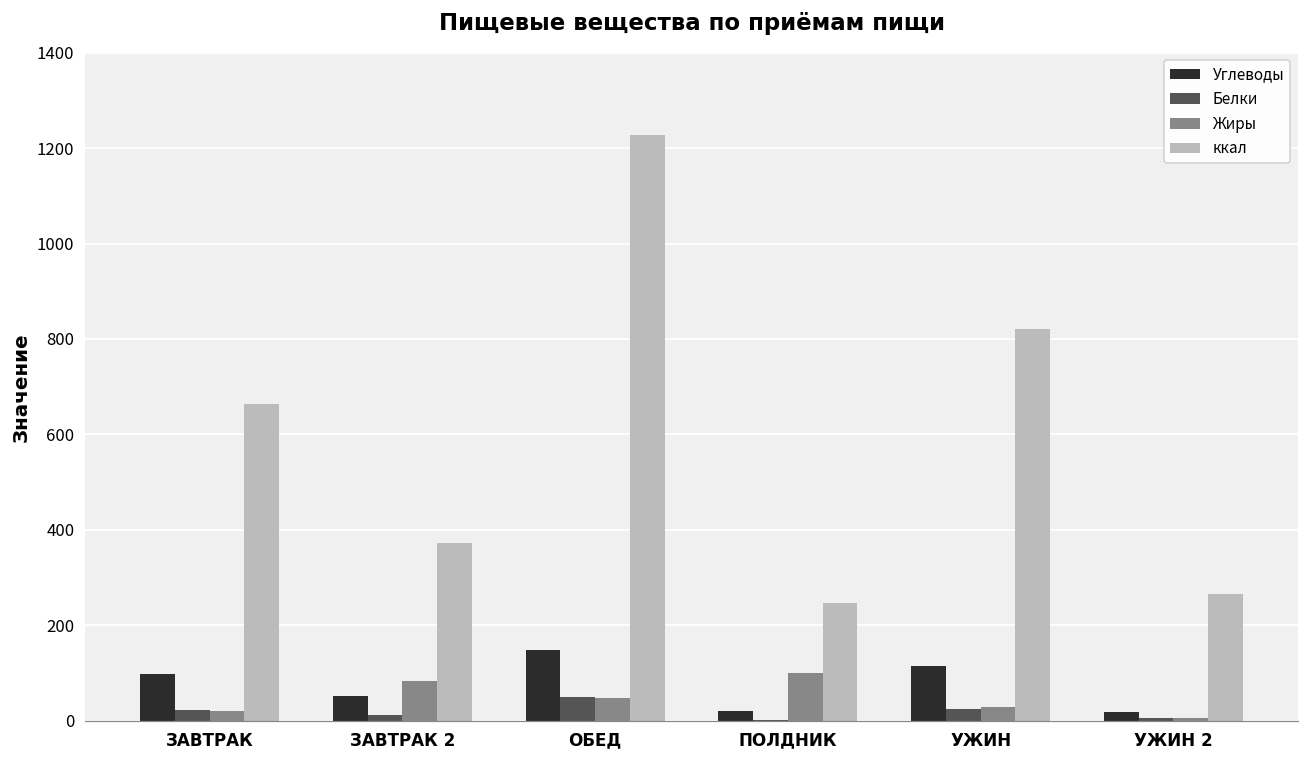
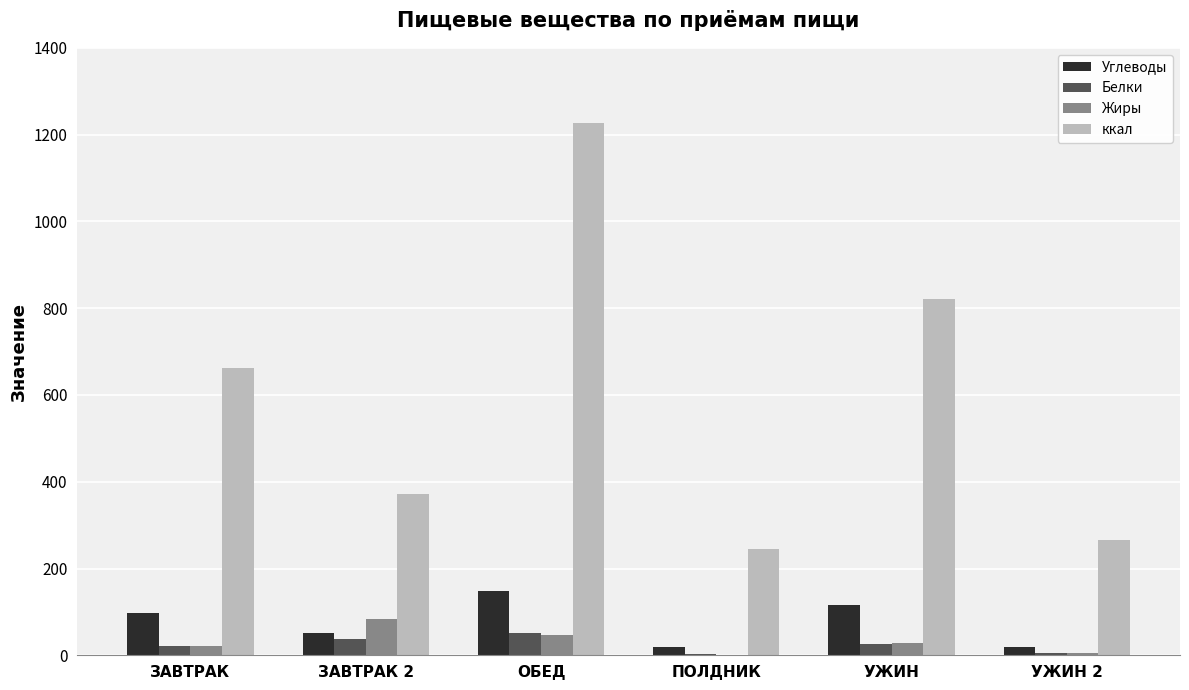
Белки, ЗАВТРАК 2: 10 -> 40
Жиры, ПОЛДНИК: 100 -> 0
